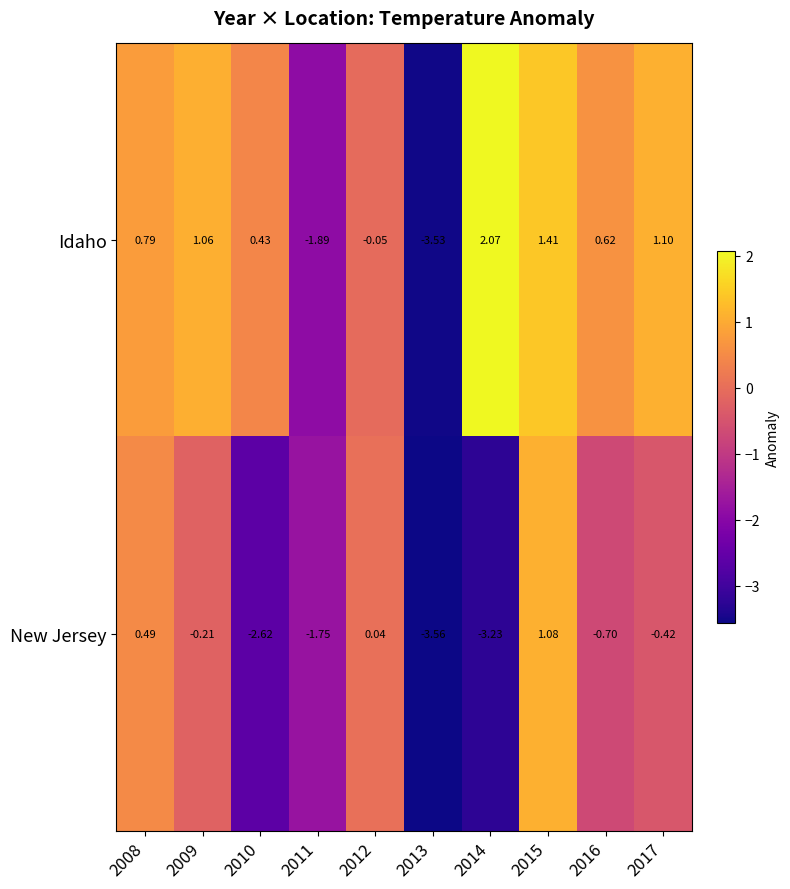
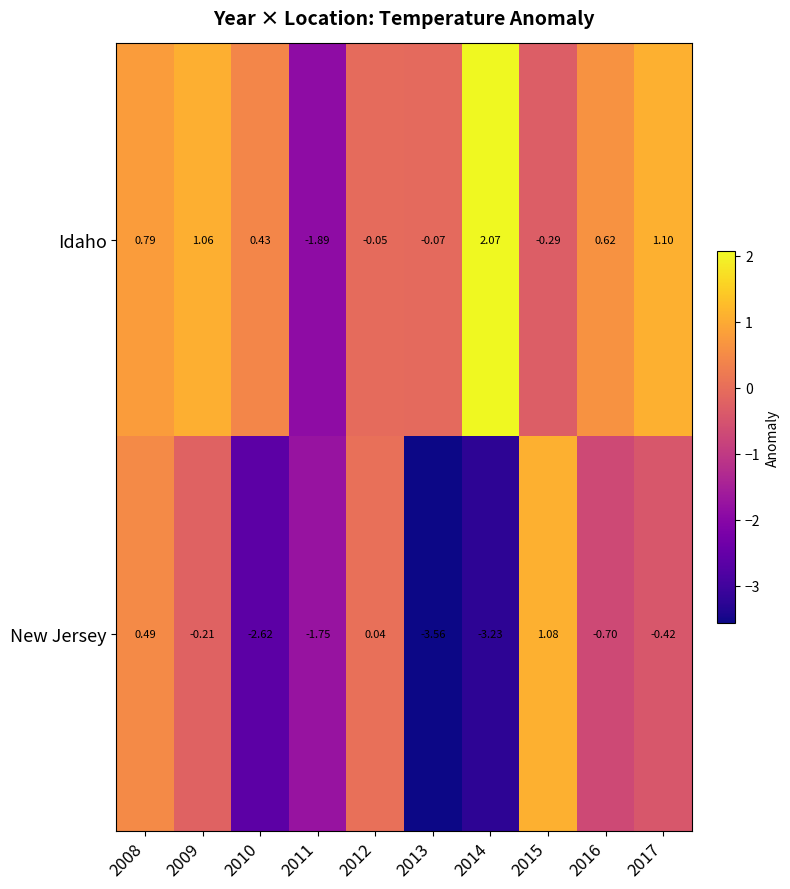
Idaho, 2013: -3.53 -> -0.07
Idaho, 2015: 1.41 -> -0.29
